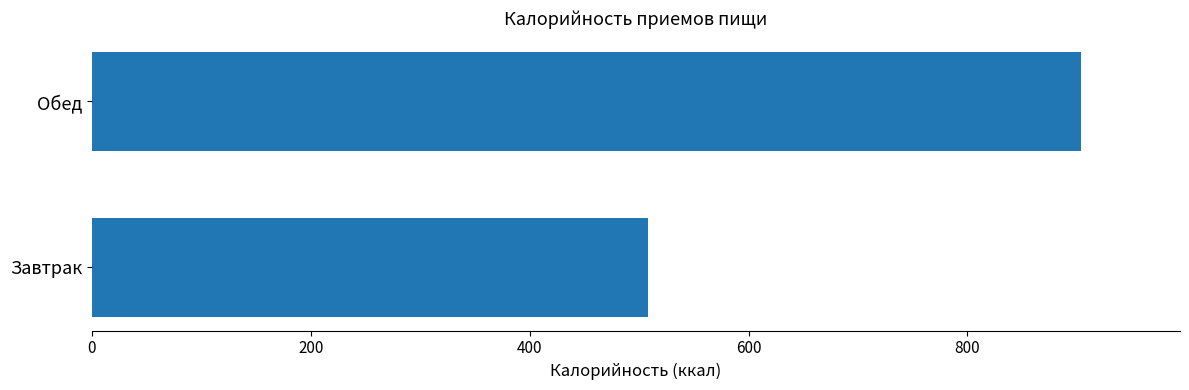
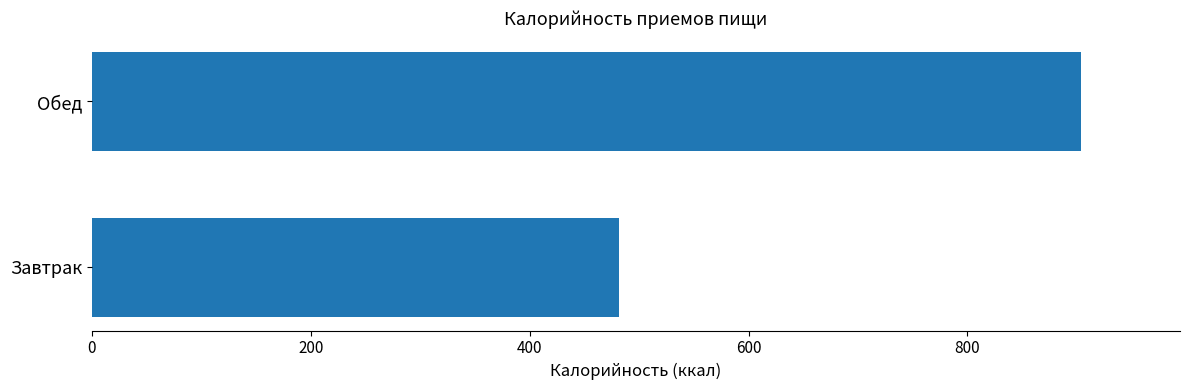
Завтрак: 508 -> 481
